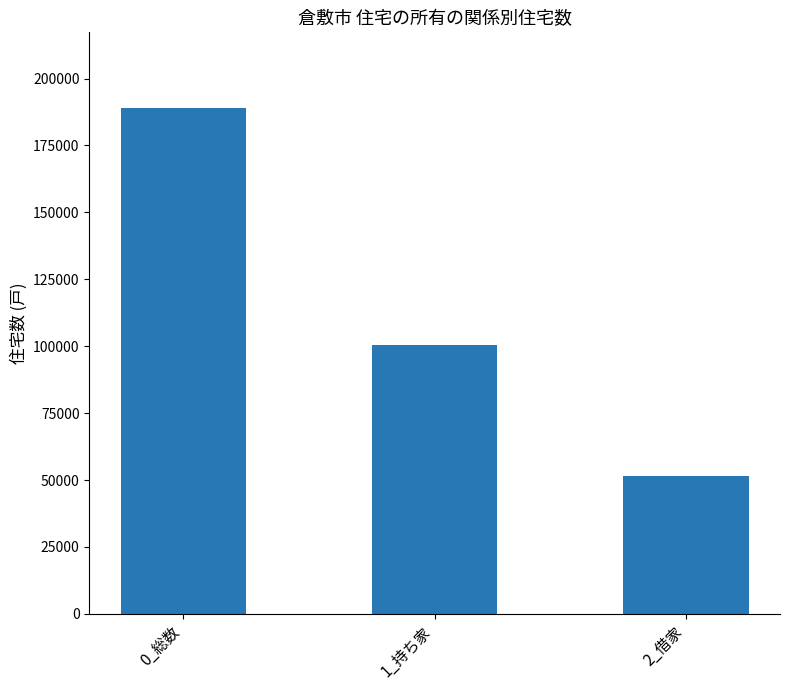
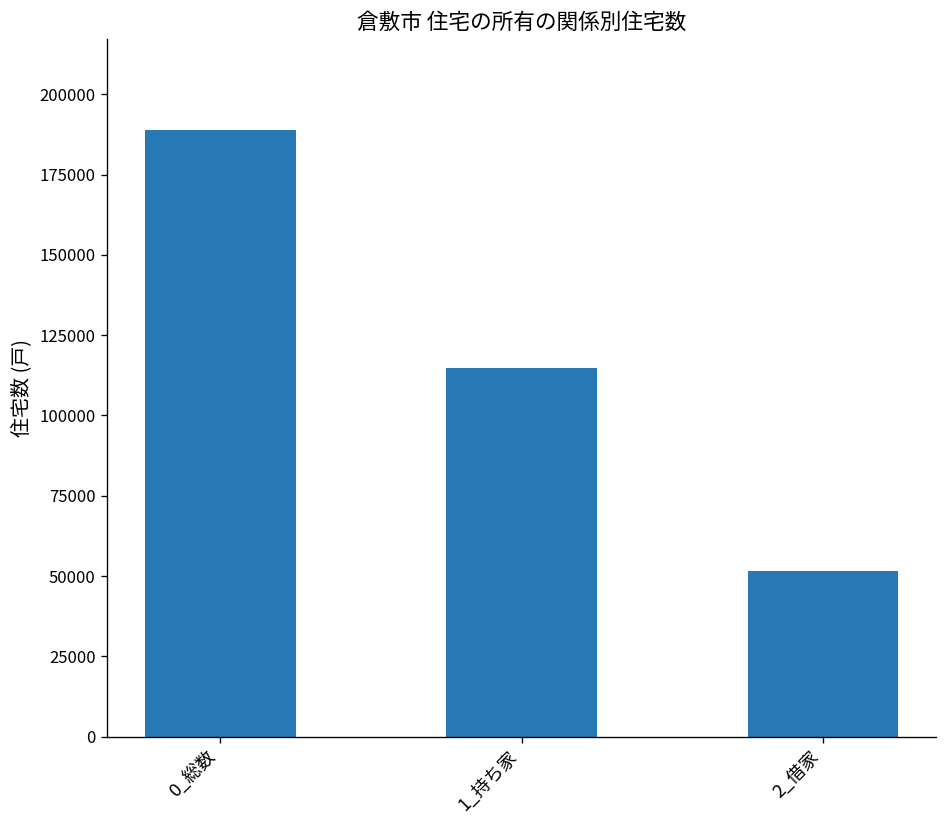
1_持ち家: 100000 -> 115000
